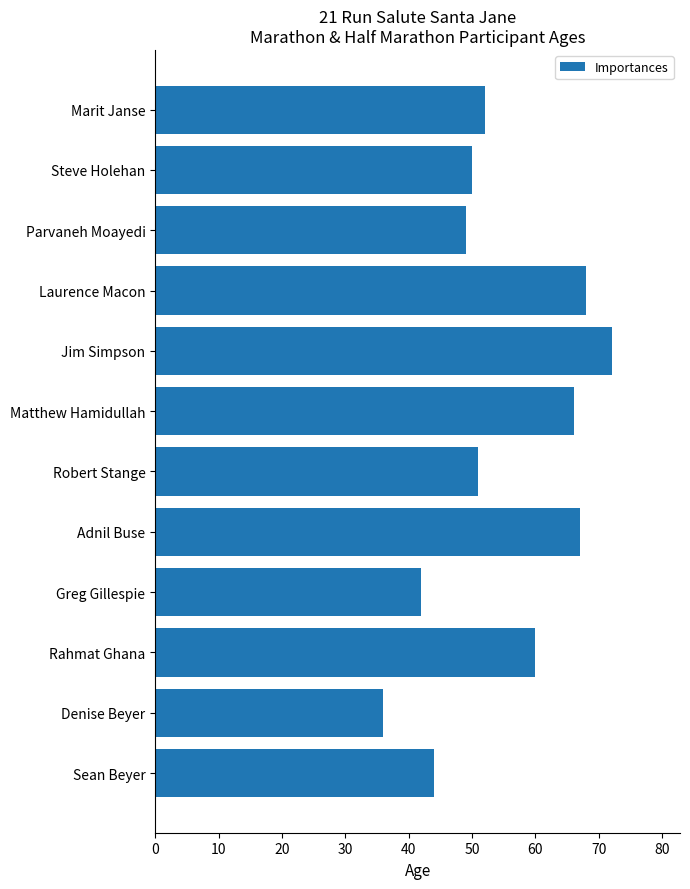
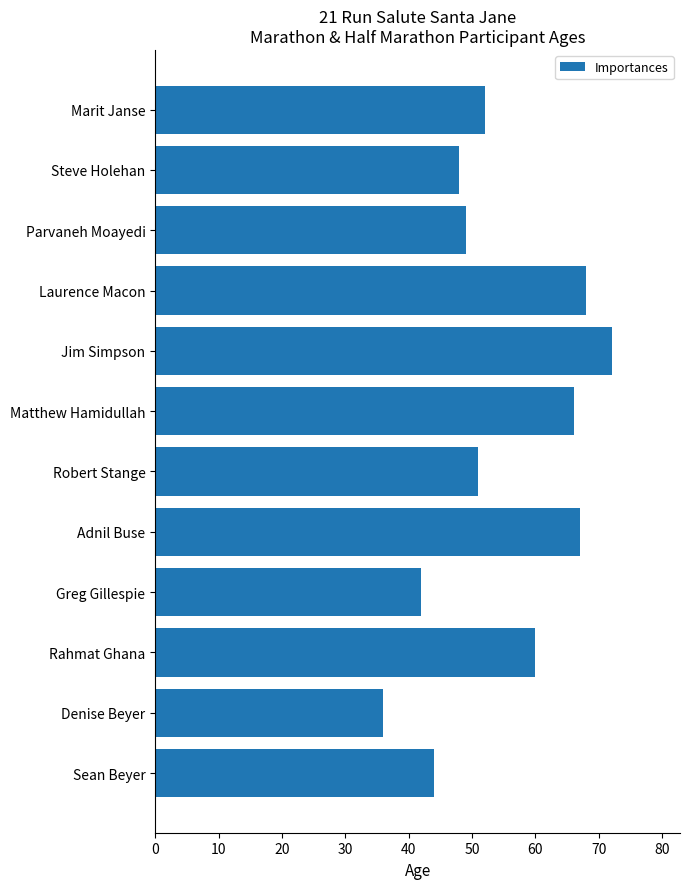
Steve Holehan: 50 -> 48
